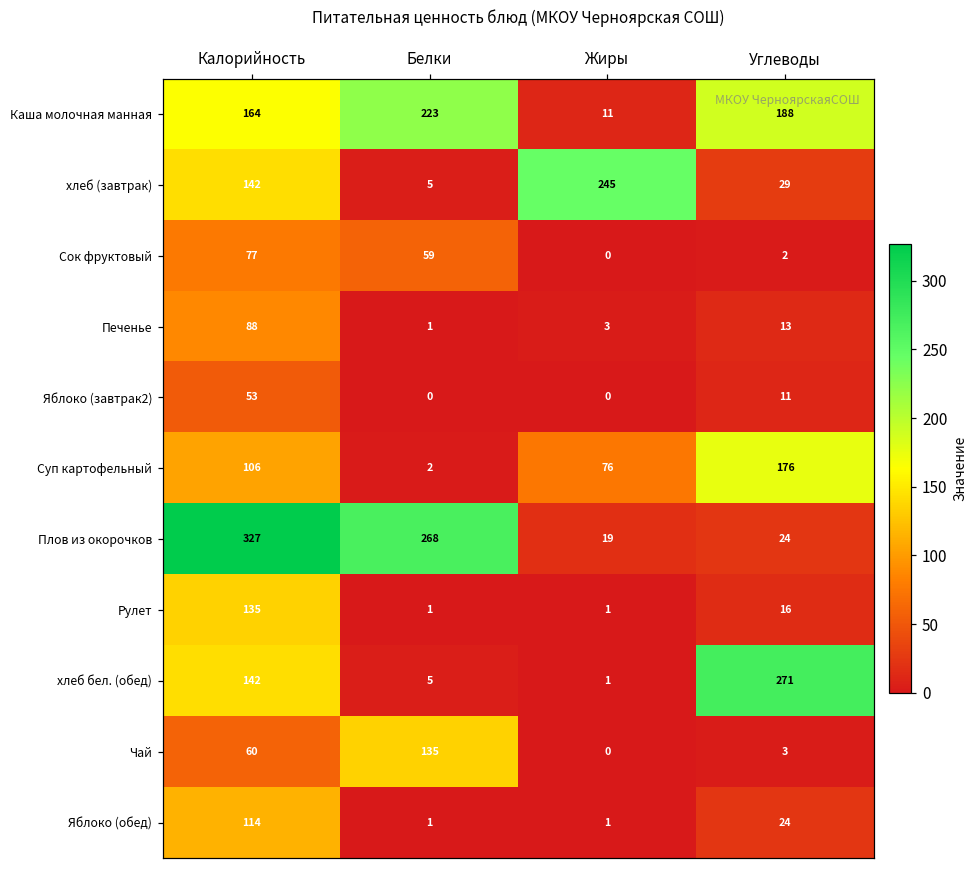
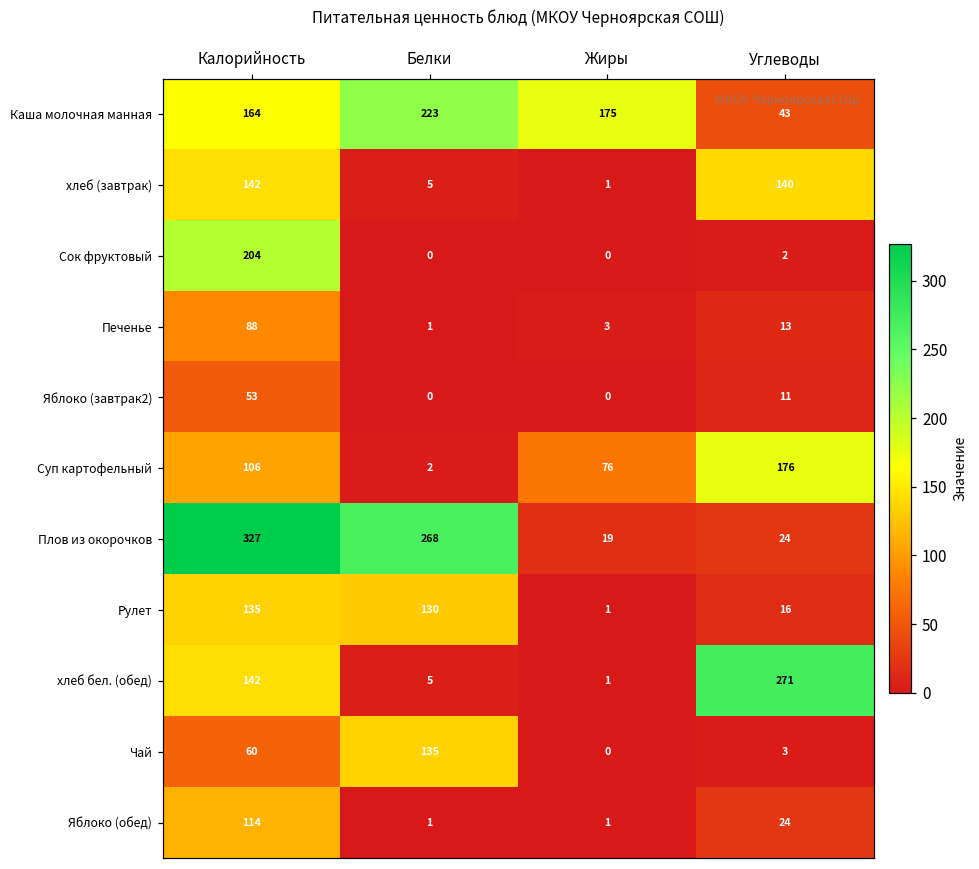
Каша молочная манная, Жиры: 11 -> 175
Каша молочная манная, Углеводы: 188 -> 43
хлеб (завтрак), Жиры: 245 -> 1
хлеб (завтрак), Углеводы: 29 -> 140
Сок фруктовый, Калорийность: 77 -> 204
Сок фруктовый, Белки: 59 -> 0
Рулет, Белки: 1 -> 130
